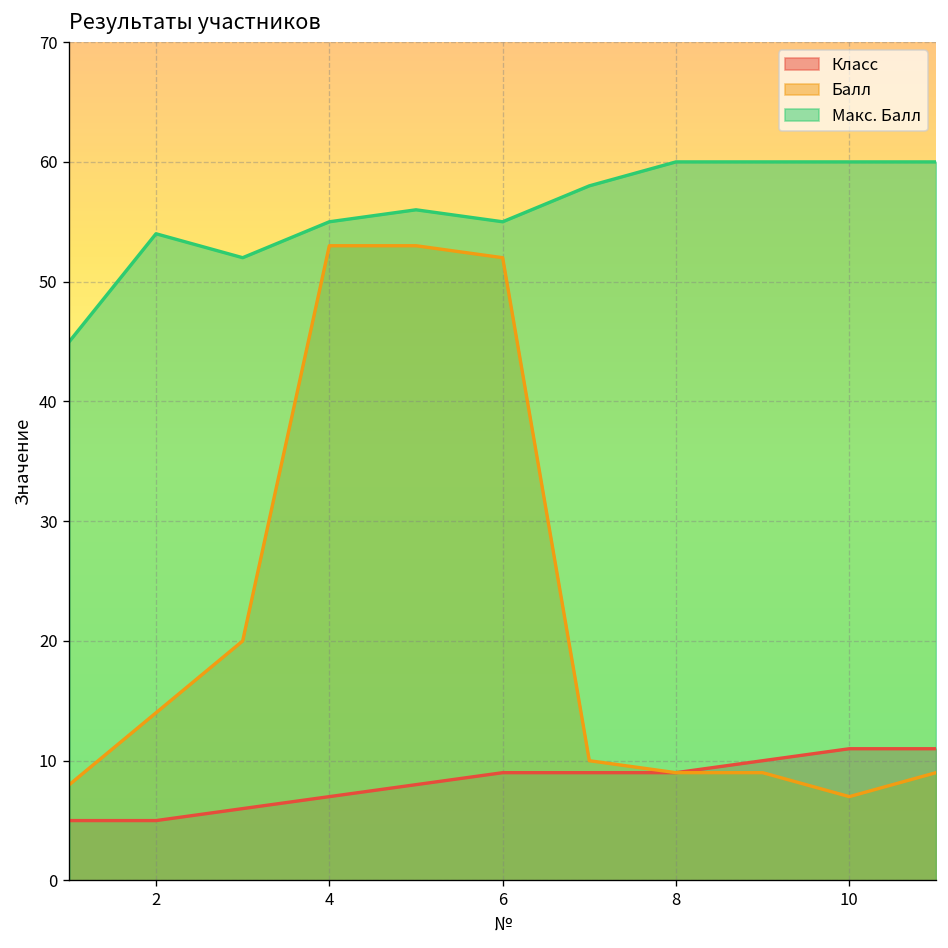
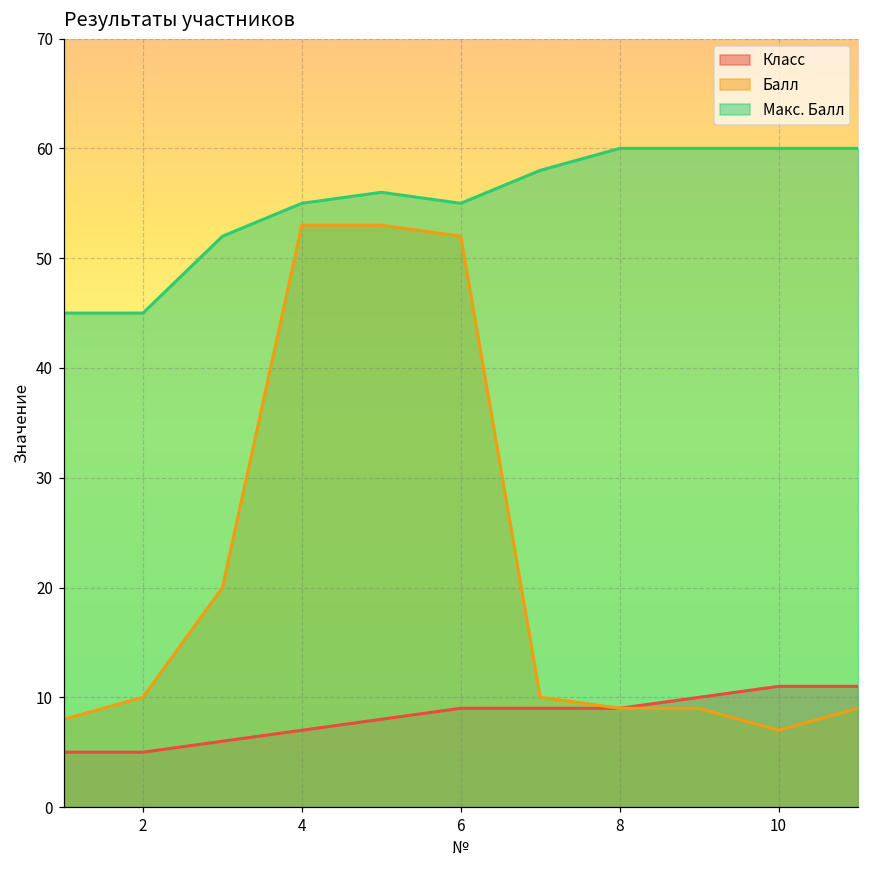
Балл, 2: 14 -> 10
Макс. Балл, 2: 54 -> 45
